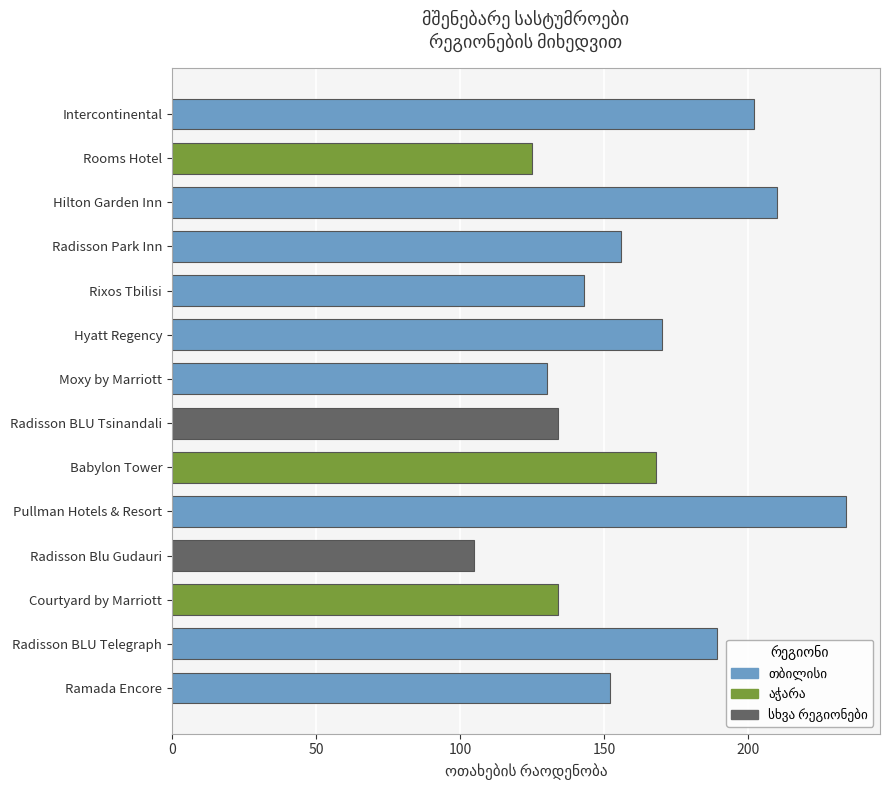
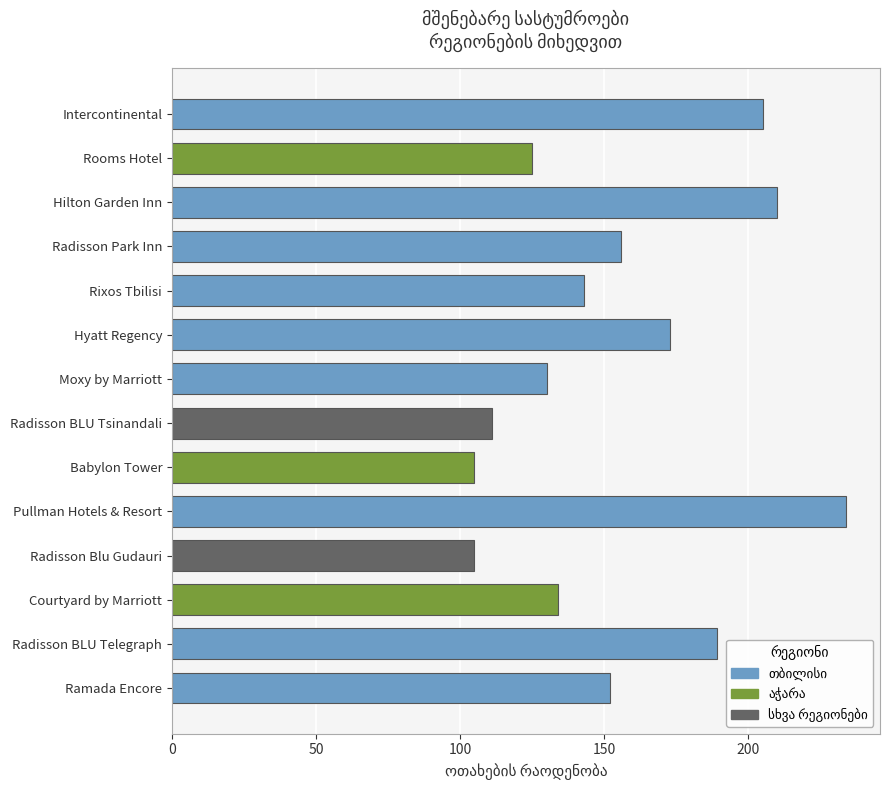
Intercontinental: 202 -> 205
Hyatt Regency: 170 -> 173
Radisson BLU Tsinandali: 134 -> 111
Babylon Tower: 168 -> 105
